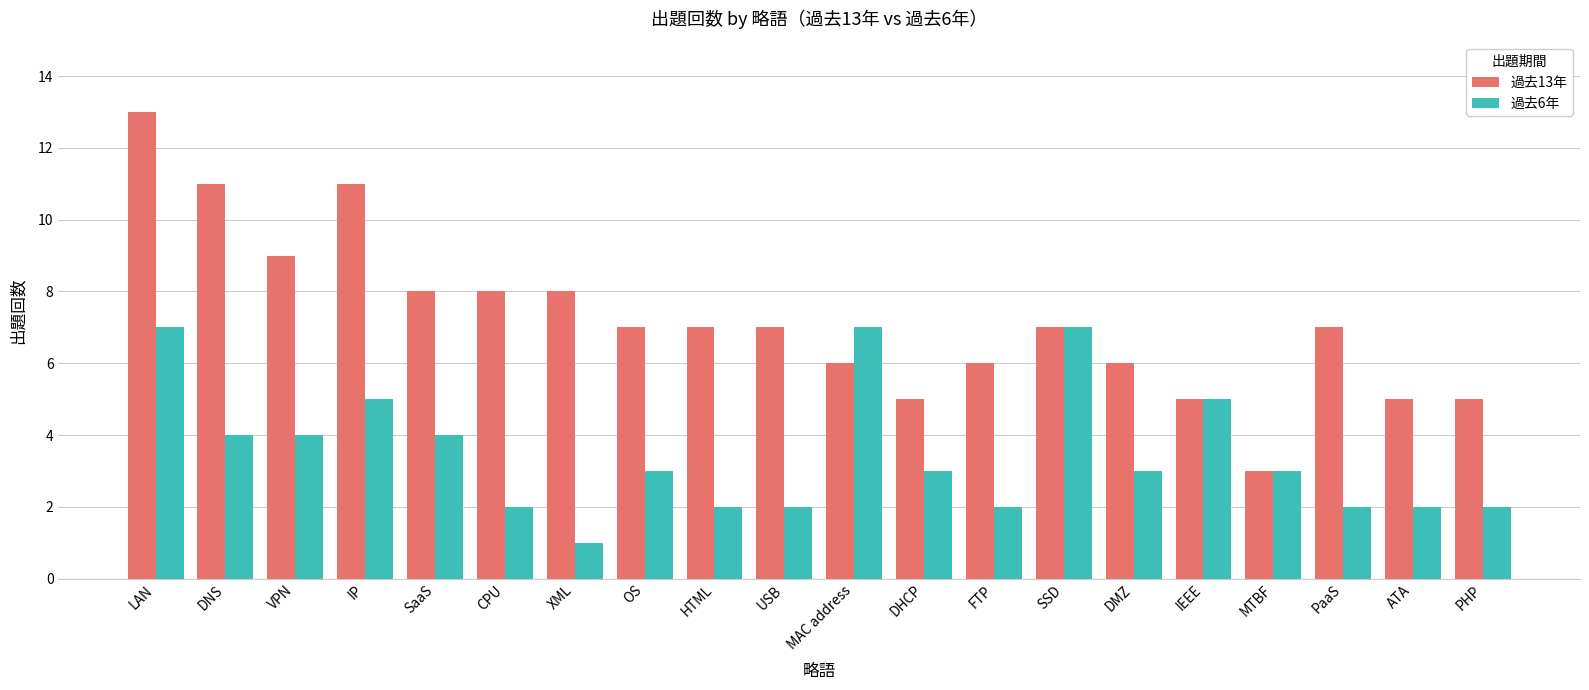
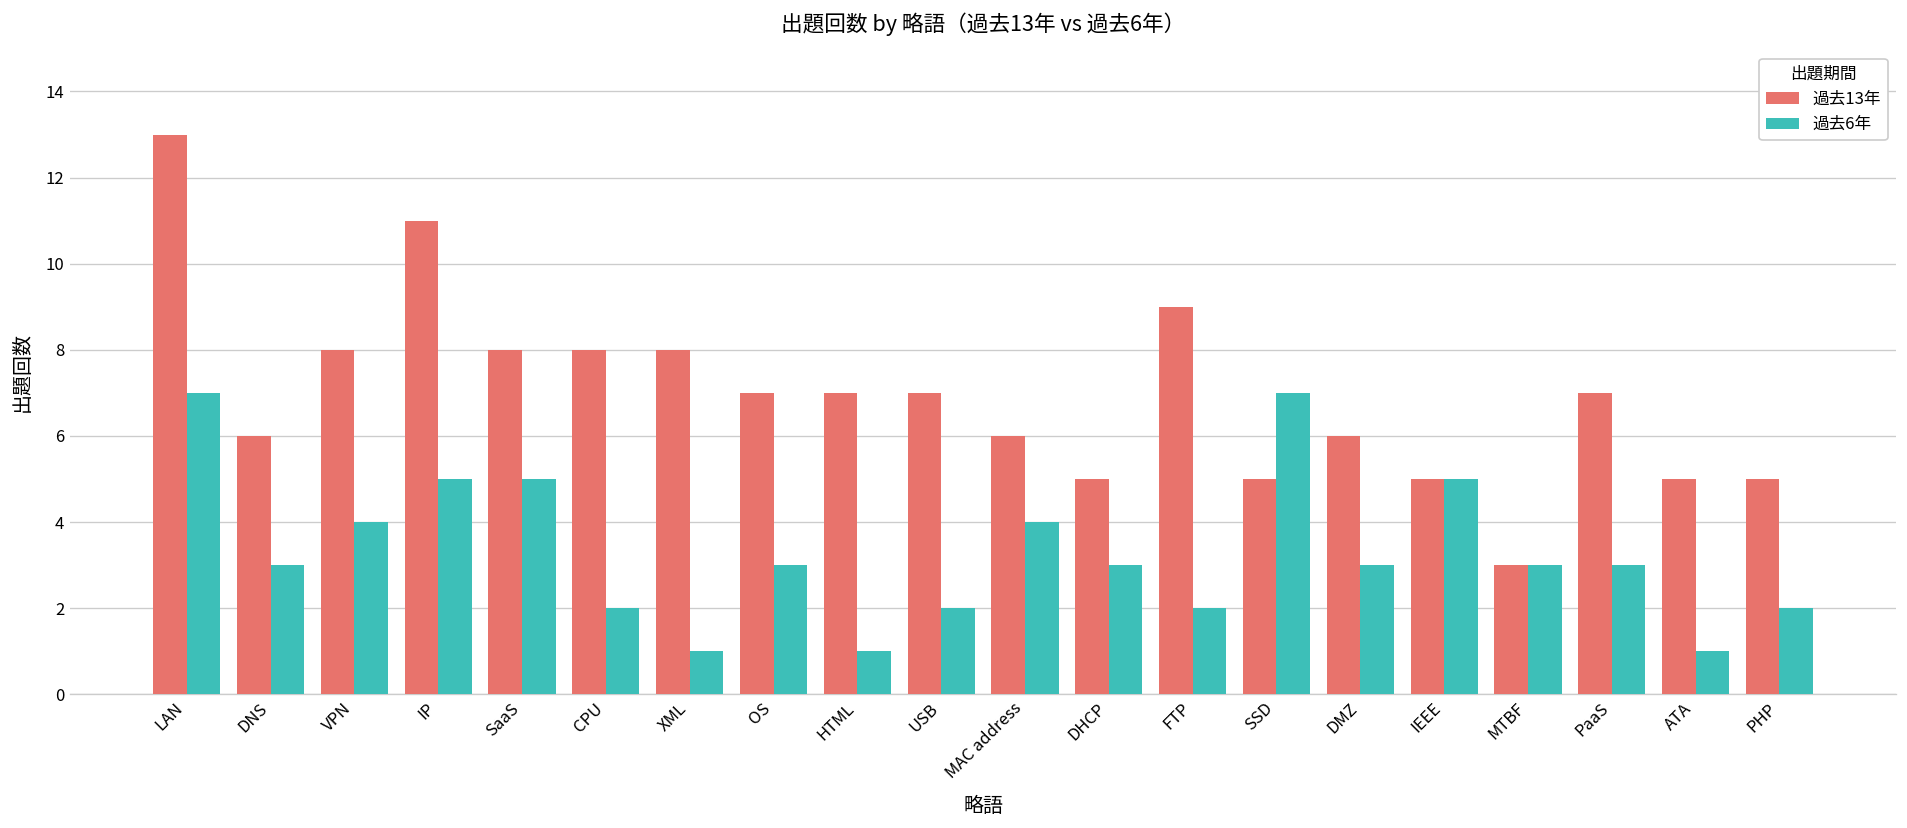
過去13年, DNS: 11 -> 6
過去6年, DNS: 4 -> 3
過去13年, VPN: 9 -> 8
過去6年, SaaS: 4 -> 5
過去6年, HTML: 2 -> 1
過去6年, MAC address: 7 -> 4
過去13年, FTP: 6 -> 9
過去13年, SSD: 7 -> 5
過去6年, PaaS: 2 -> 3
過去6年, ATA: 2 -> 1
